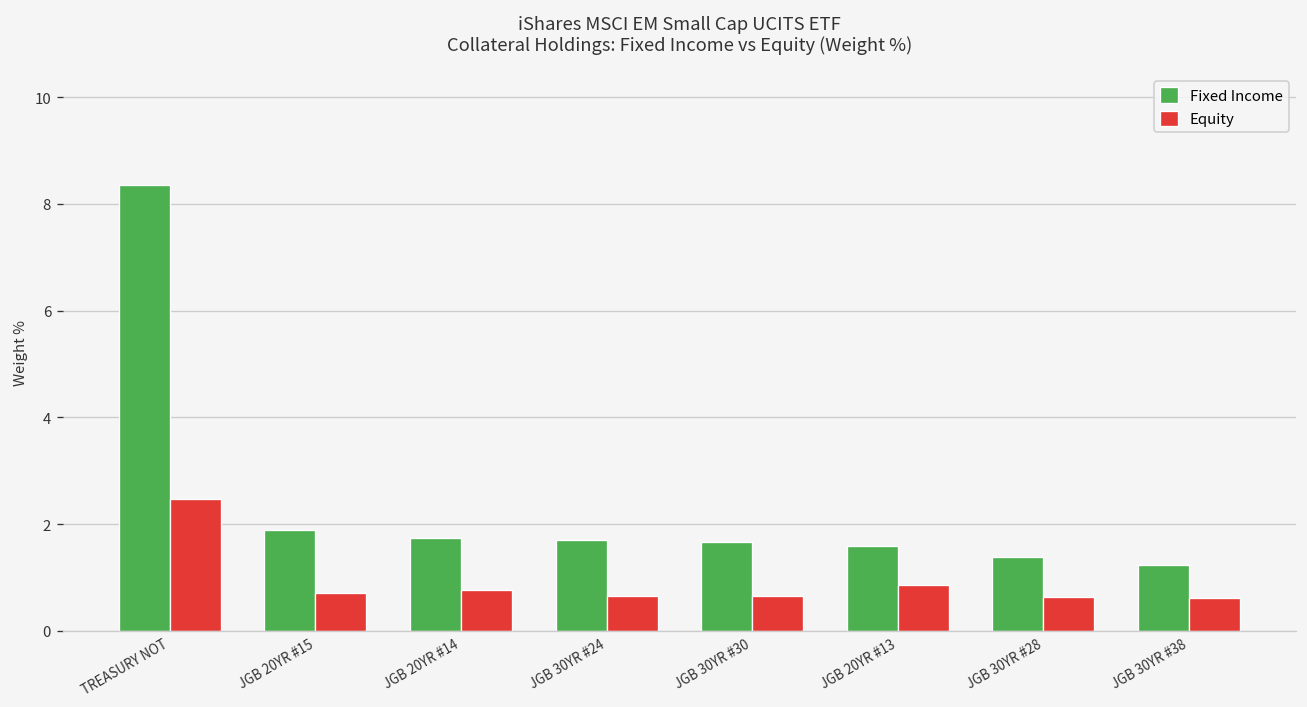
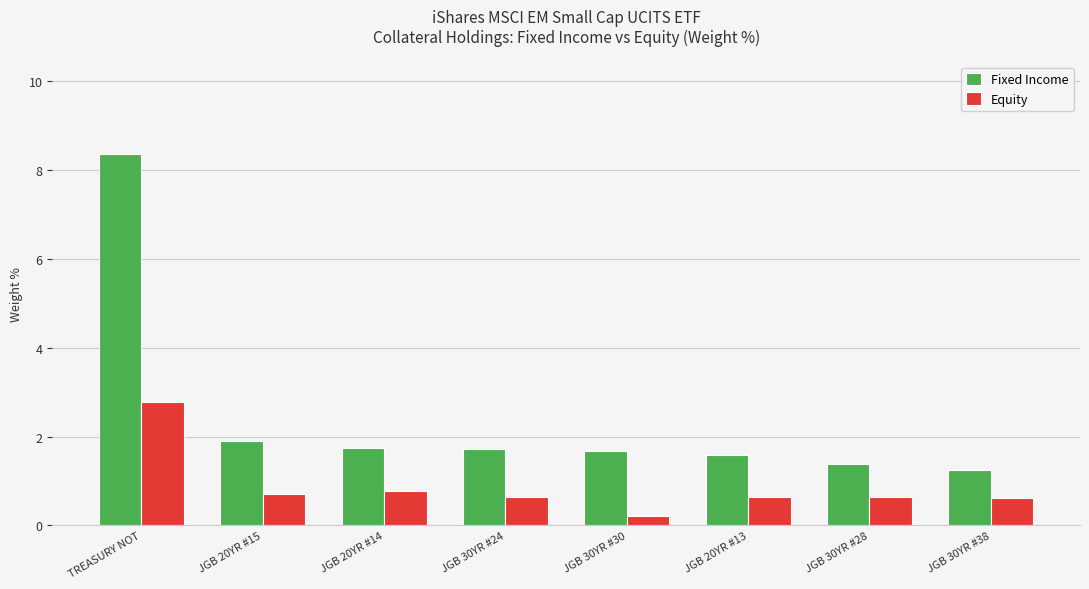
Equity, TREASURY NOT: 2.5 -> 2.8
Equity, JGB 30YR #30: 0.7 -> 0.2
Equity, JGB 20YR #13: 0.9 -> 0.6
